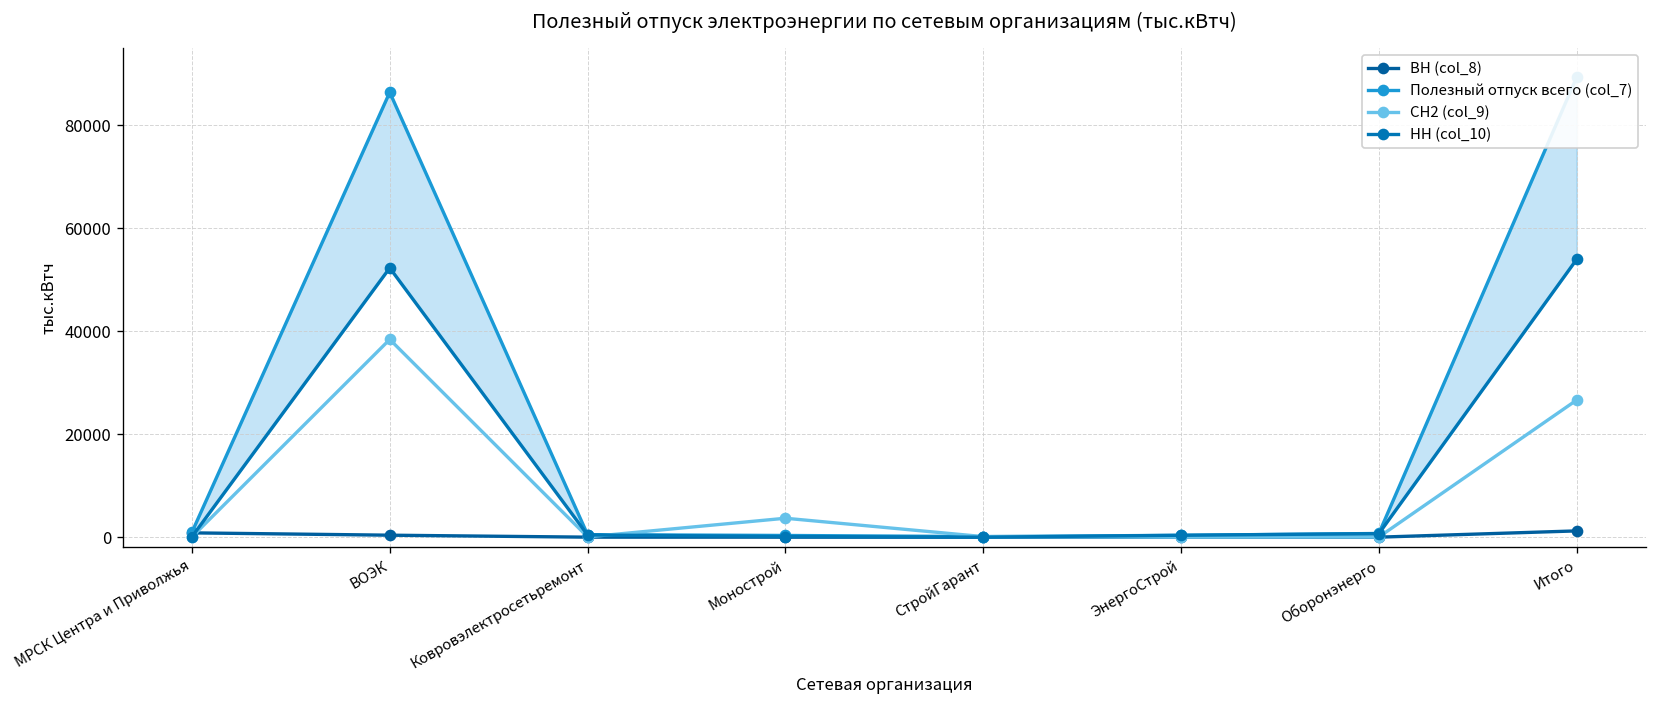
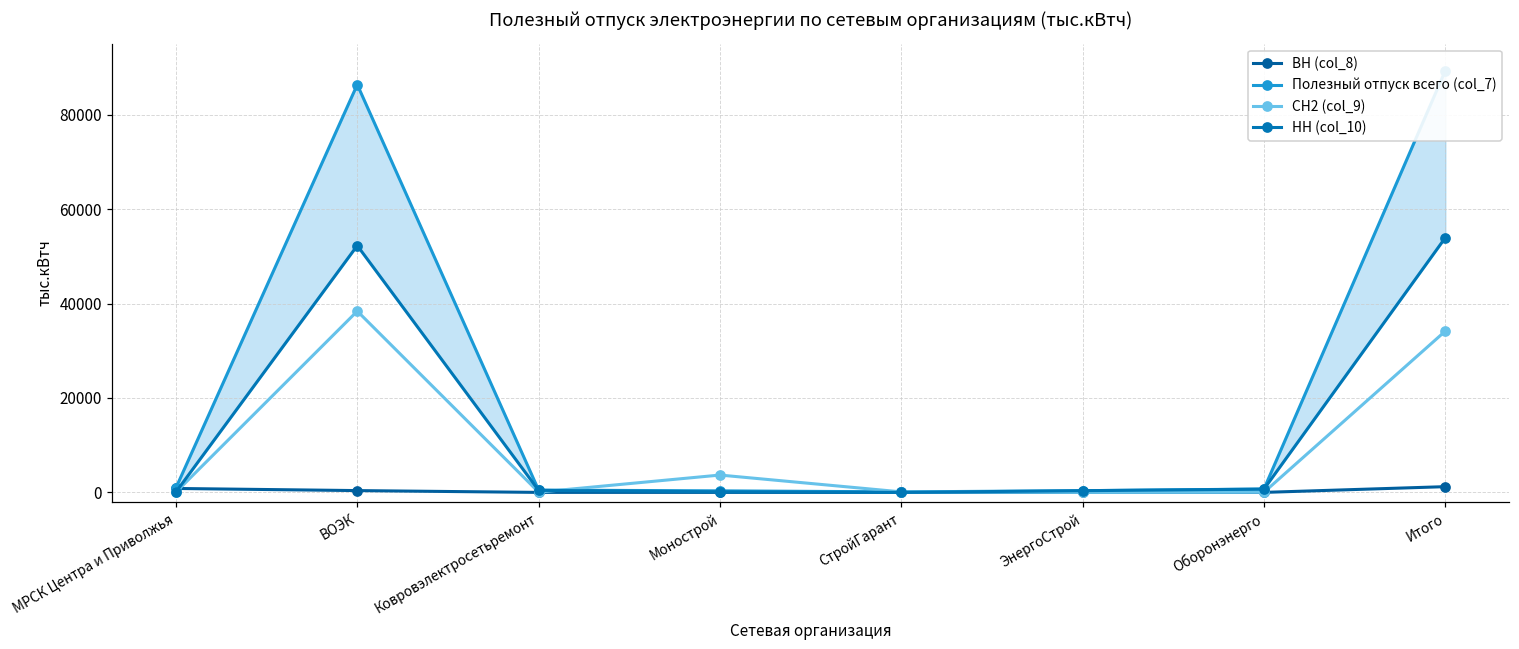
СН2 (col_9), Итого: 27000 -> 34000
